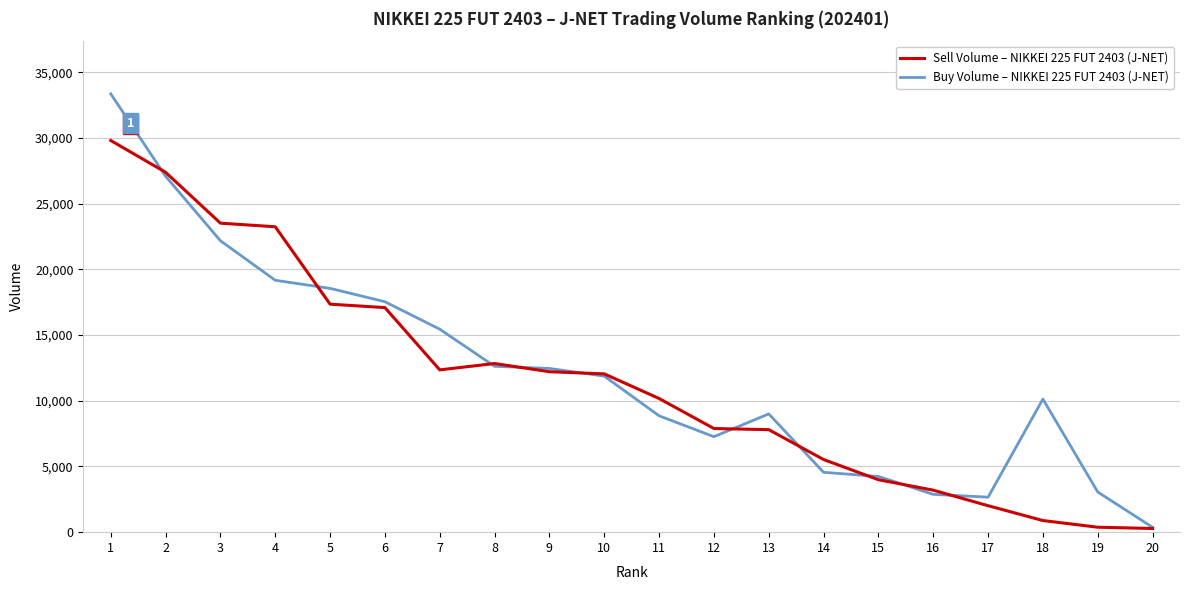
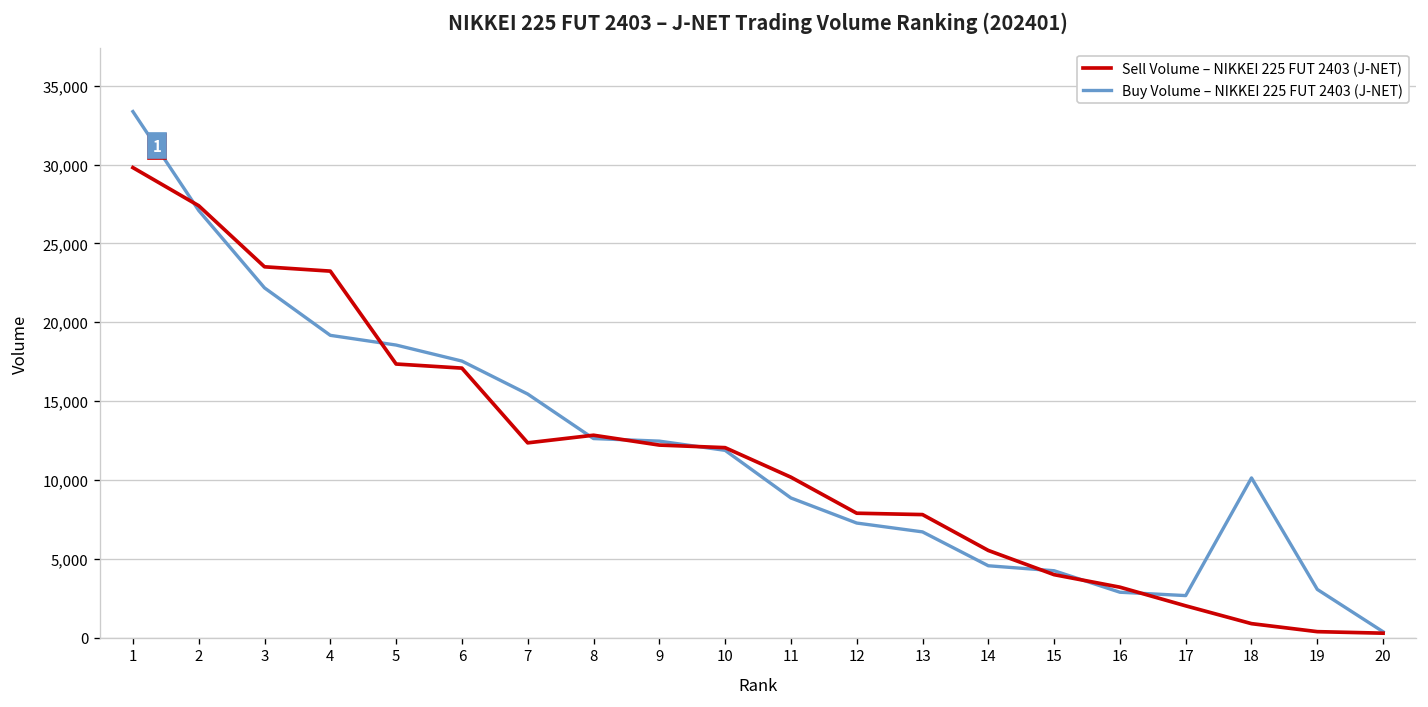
Buy Volume – NIKKEI 225 FUT 2403 (J-NET), 13: 9,000 -> 6,700
